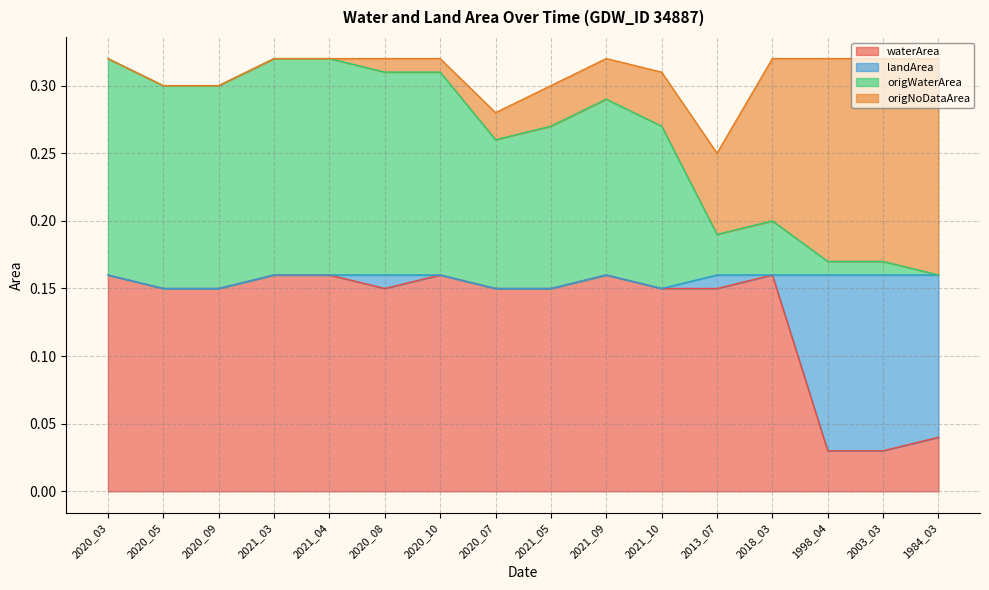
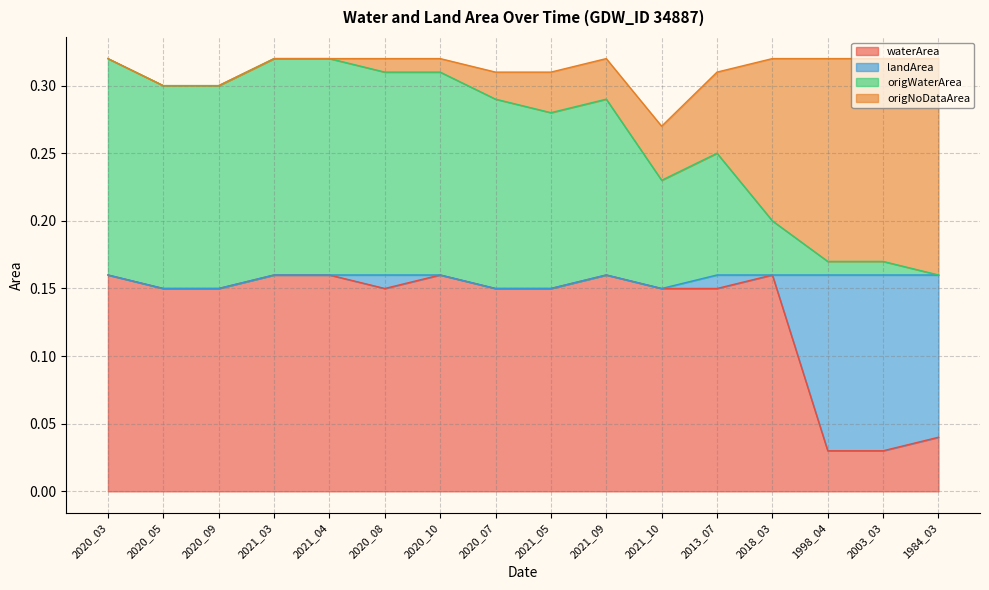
origWaterArea, 2020_07: 0.11 -> 0.14
origWaterArea, 2021_05: 0.12 -> 0.13
origWaterArea, 2021_10: 0.12 -> 0.08
origWaterArea, 2013_07: 0.03 -> 0.09
